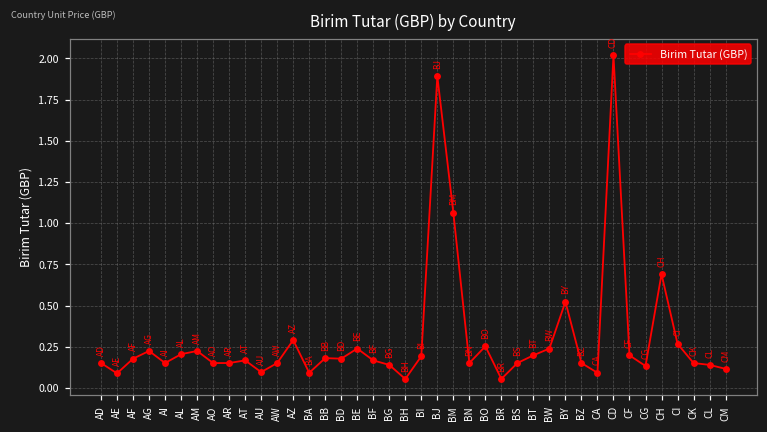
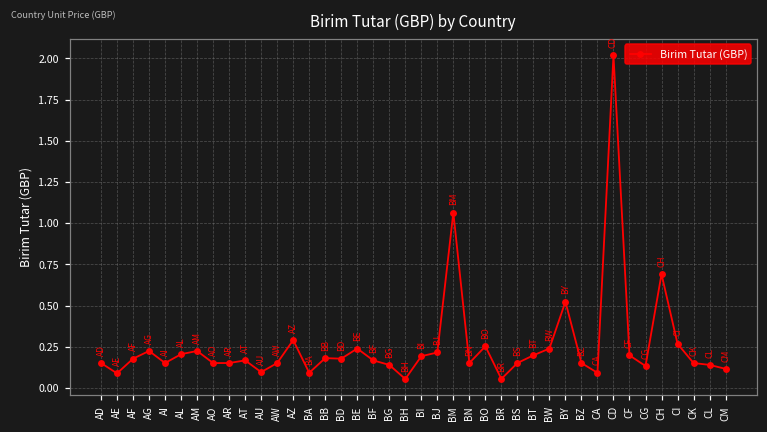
BJ: 1.89 -> 0.22
